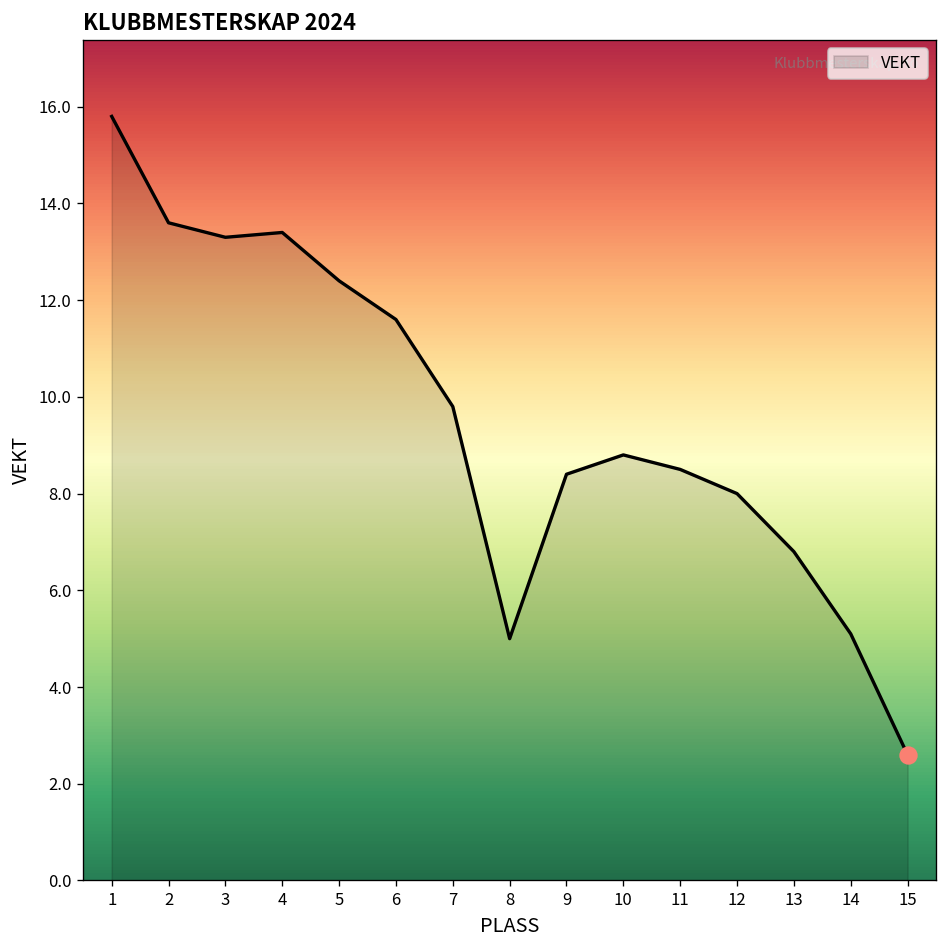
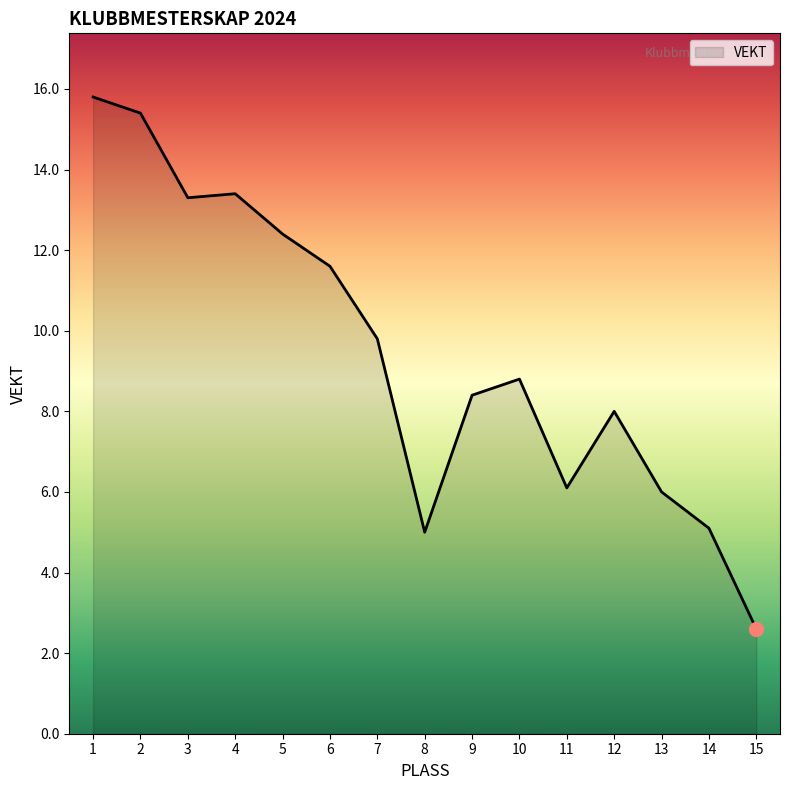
VEKT, 2: 13.6 -> 15.4
VEKT, 11: 8.5 -> 6.1
VEKT, 13: 6.8 -> 6.0
